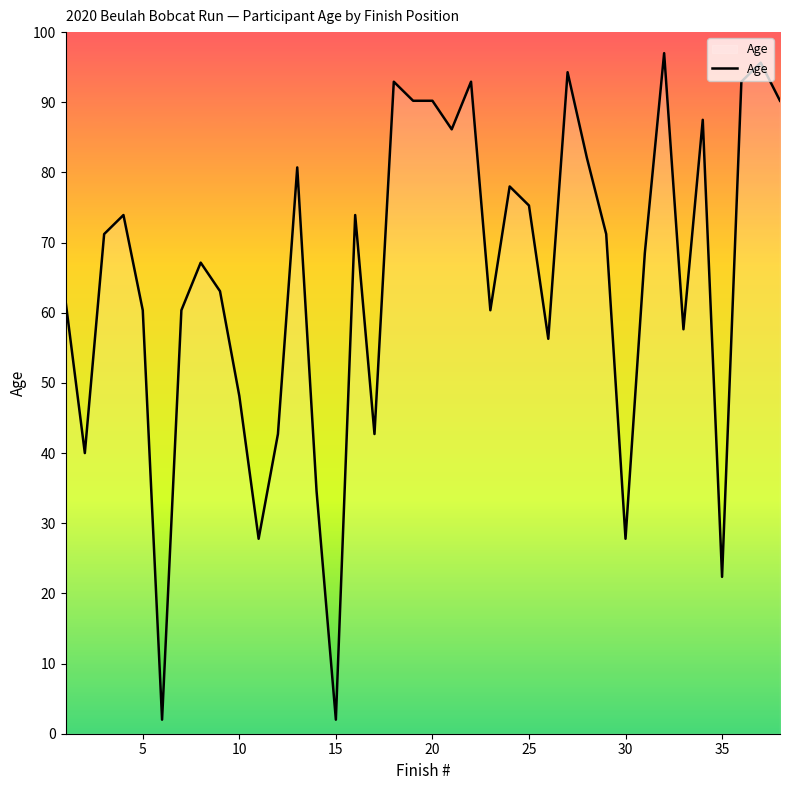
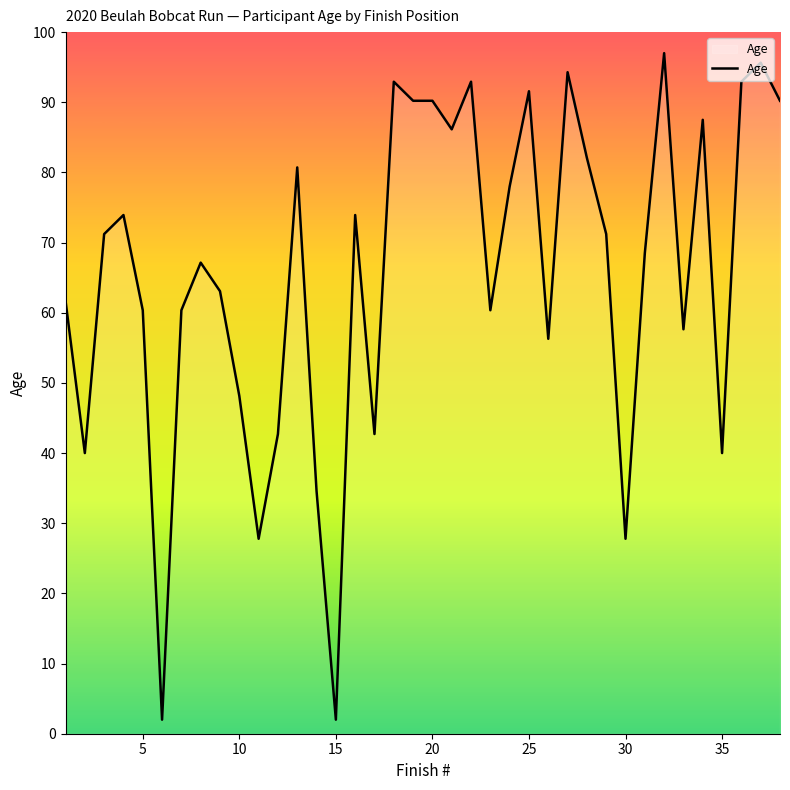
25: 75 -> 92
35: 22 -> 40
